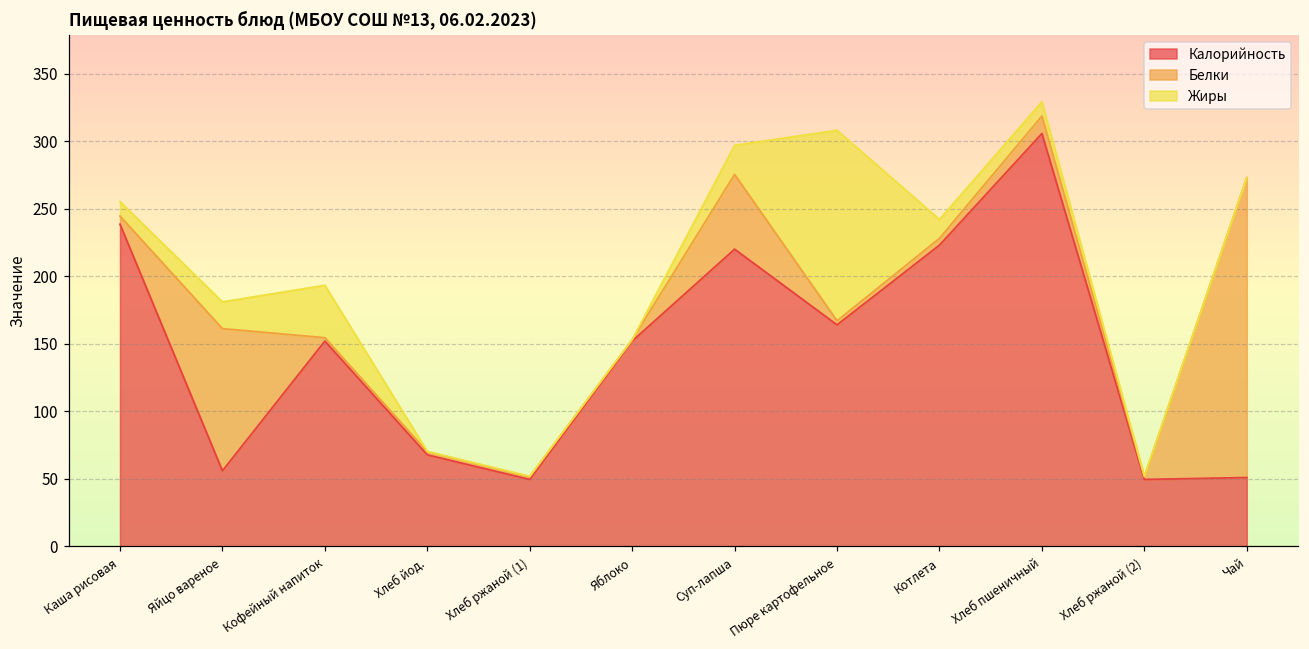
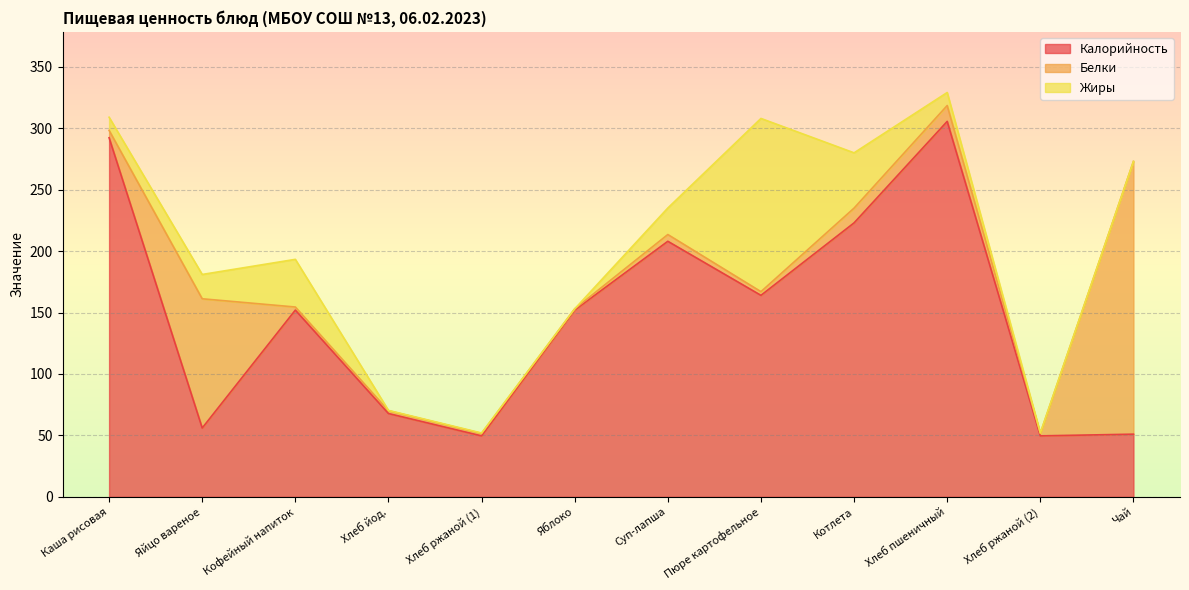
Калорийность, Каша рисовая: 239 -> 292
Калорийность, Суп-лапша: 220 -> 208
Белки, Суп-лапша: 55 -> 6
Белки, Котлета: 5 -> 12
Жиры, Котлета: 14 -> 45
